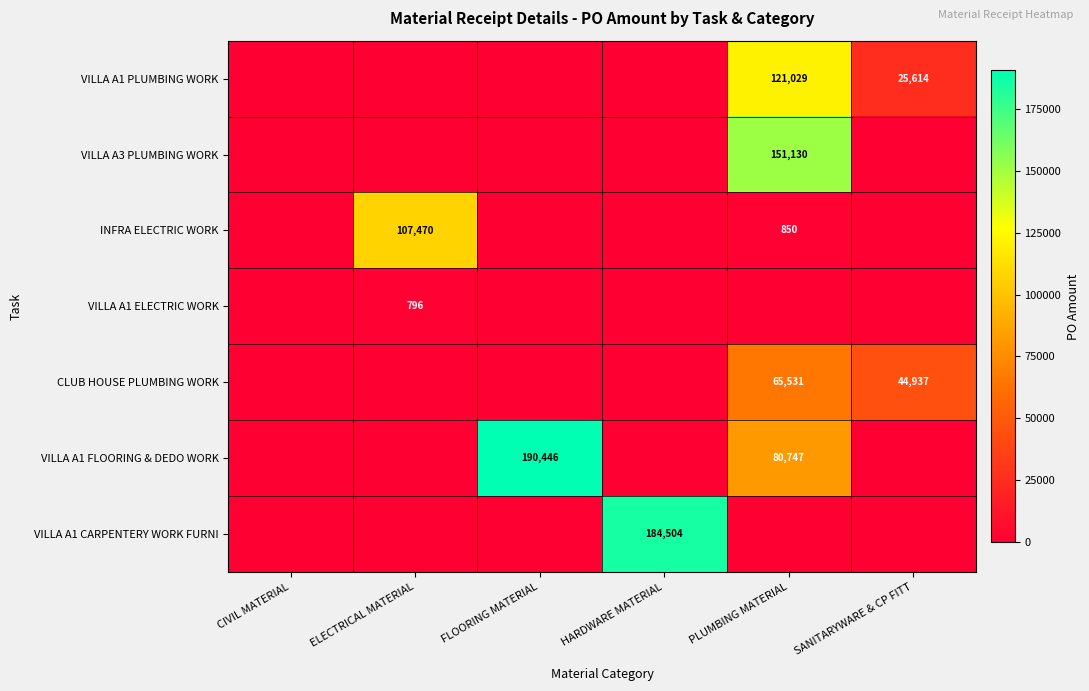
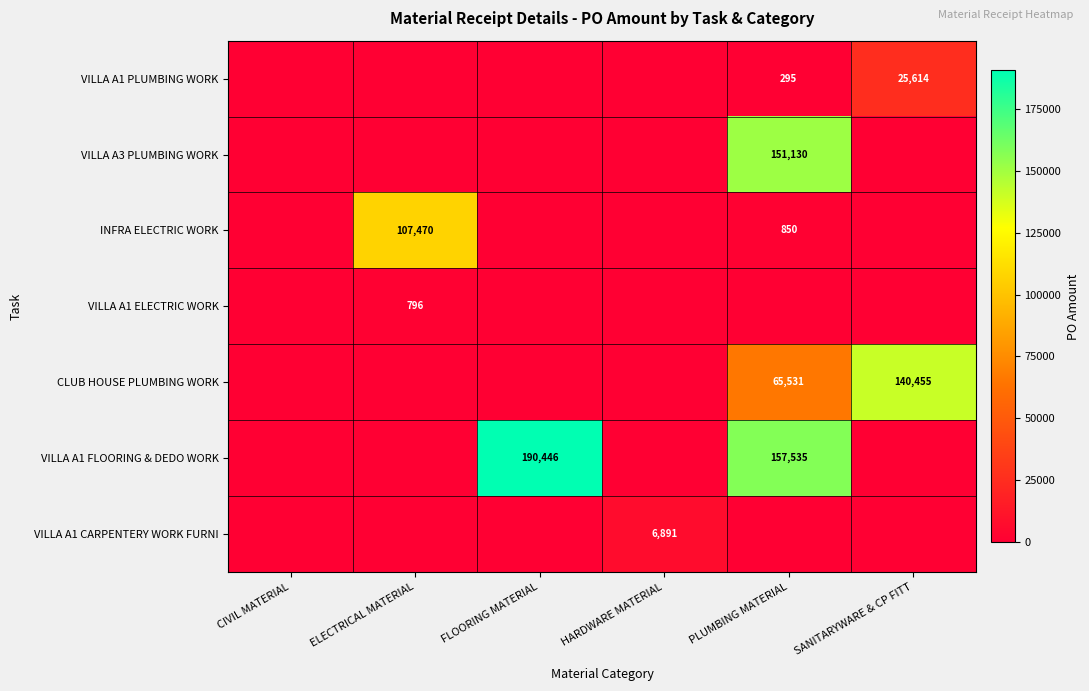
VILLA A1 PLUMBING WORK, PLUMBING MATERIAL: 121,029 -> 295
CLUB HOUSE PLUMBING WORK, SANITARYWARE & CP FITT: 44,937 -> 140,455
VILLA A1 FLOORING & DEDO WORK, PLUMBING MATERIAL: 80,747 -> 157,535
VILLA A1 CARPENTERY WORK FURNI, HARDWARE MATERIAL: 184,504 -> 6,891
